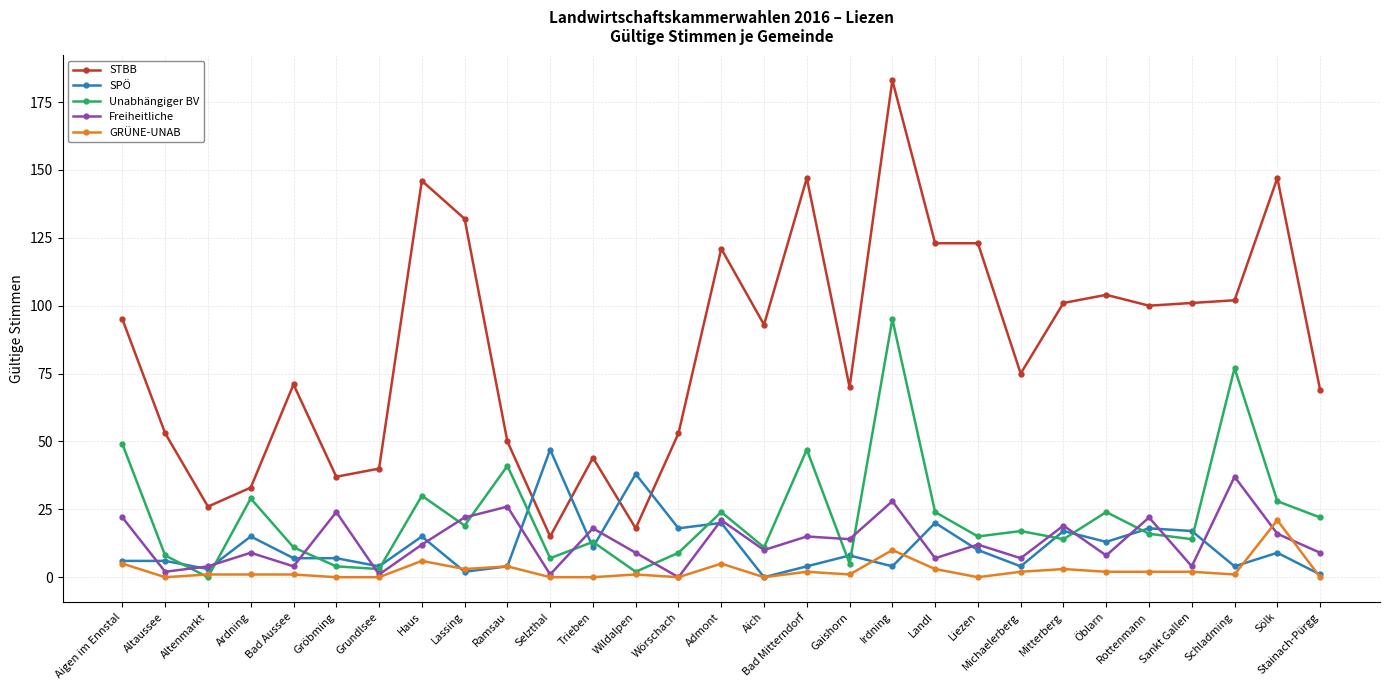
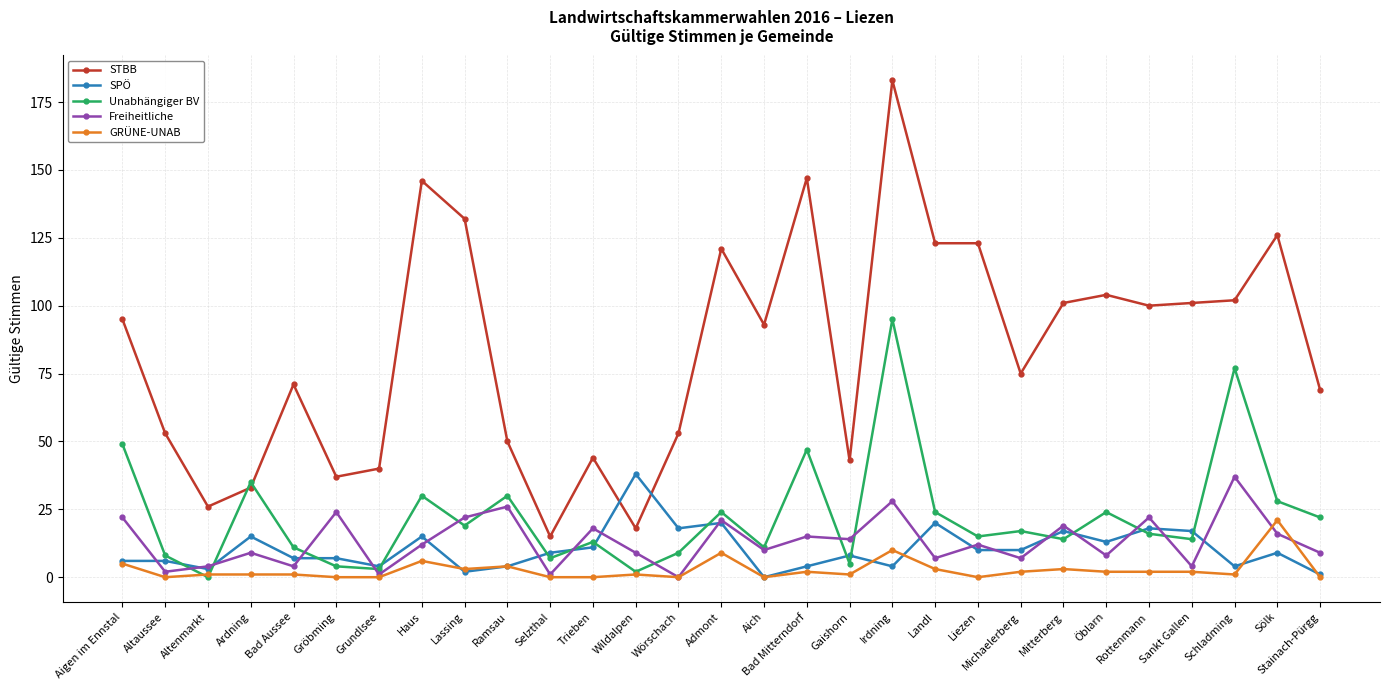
Unabhängiger BV, Ardning: 29 -> 35
Unabhängiger BV, Ramsau: 41 -> 30
SPÖ, Selzthal: 47 -> 9
GRÜNE-UNAB, Admont: 5 -> 9
STBB, Gaishorn: 70 -> 43
SPÖ, Michaelerberg: 4 -> 10
STBB, Sölk: 147 -> 126
